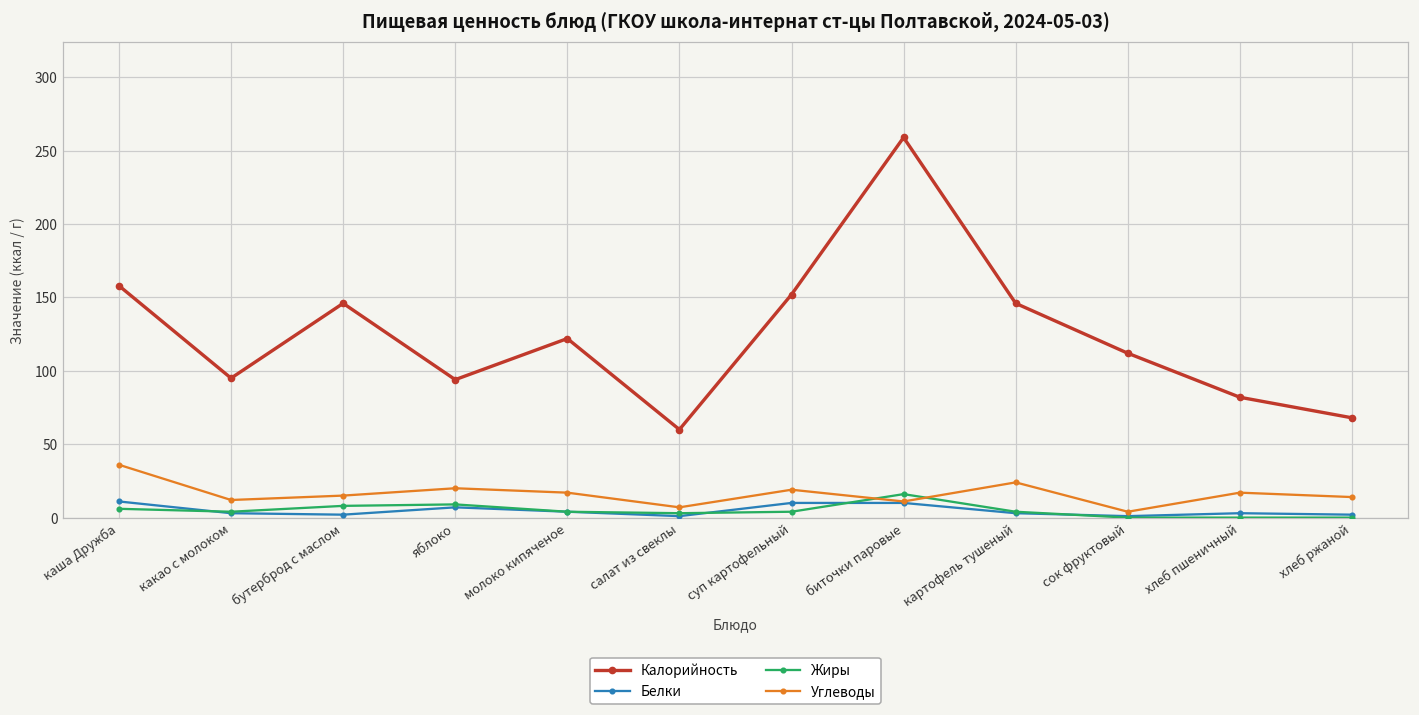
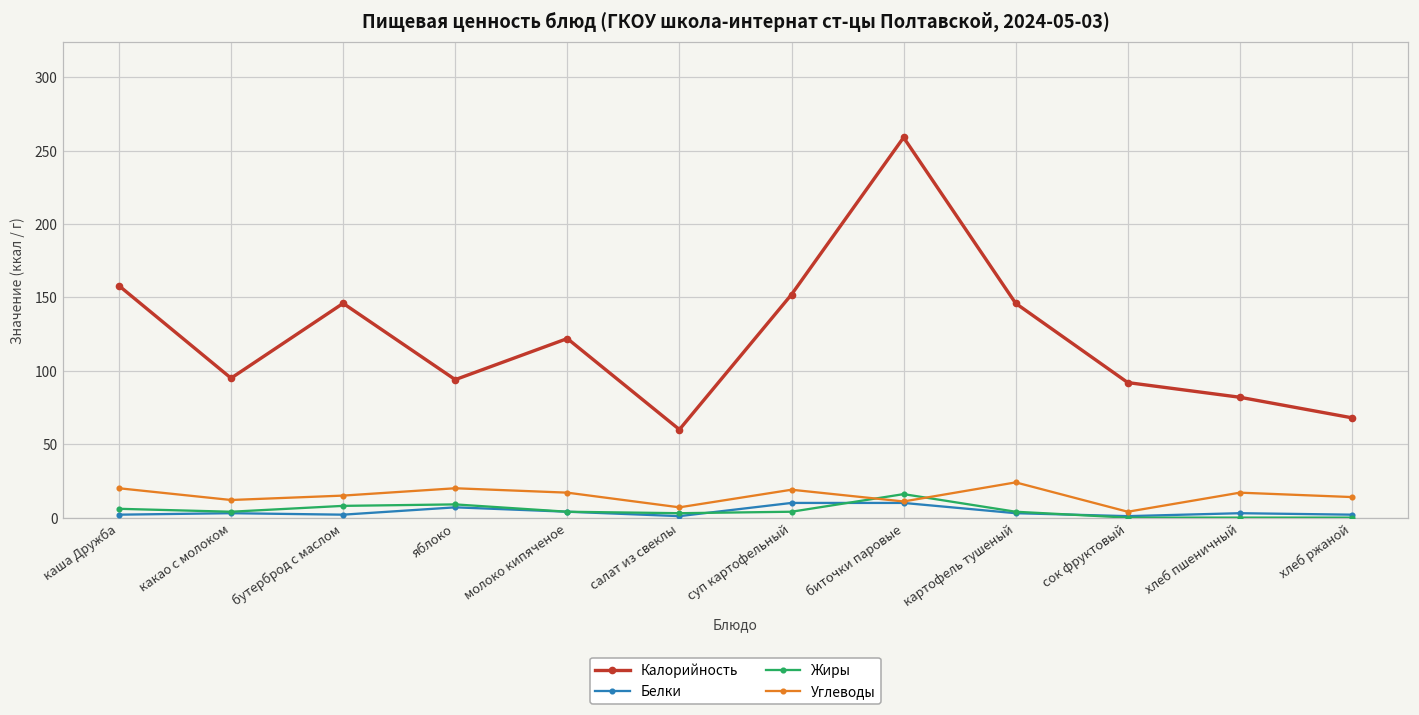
Белки, каша Дружба: 11 -> 2
Углеводы, каша Дружба: 36 -> 20
Калорийность, сок фруктовый: 112 -> 92
